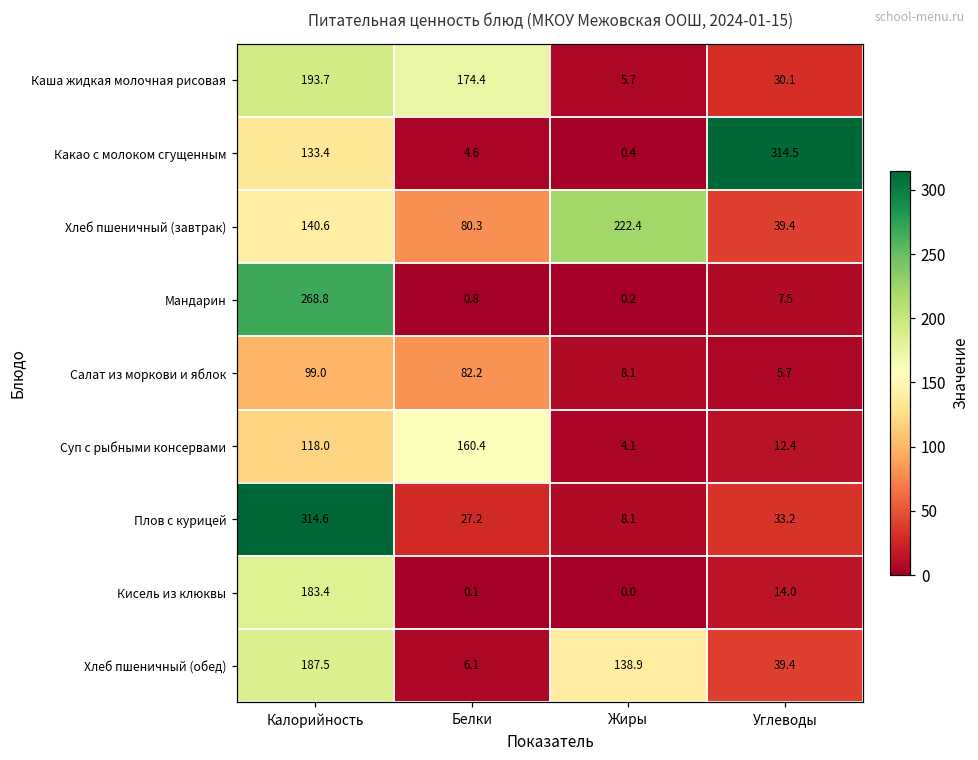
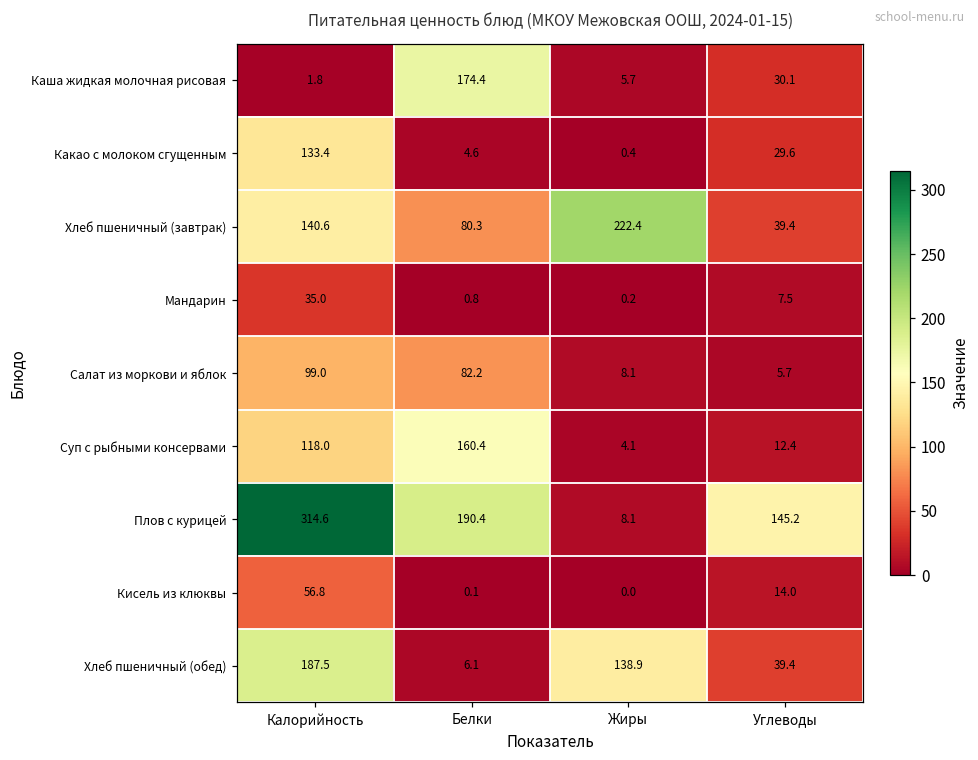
Каша жидкая молочная рисовая, Калорийность: 193.7 -> 1.8
Какао с молоком сгущенным, Углеводы: 314.5 -> 29.6
Мандарин, Калорийность: 268.8 -> 35.0
Плов с курицей, Белки: 27.2 -> 190.4
Плов с курицей, Углеводы: 33.2 -> 145.2
Кисель из клюквы, Калорийность: 183.4 -> 56.8
